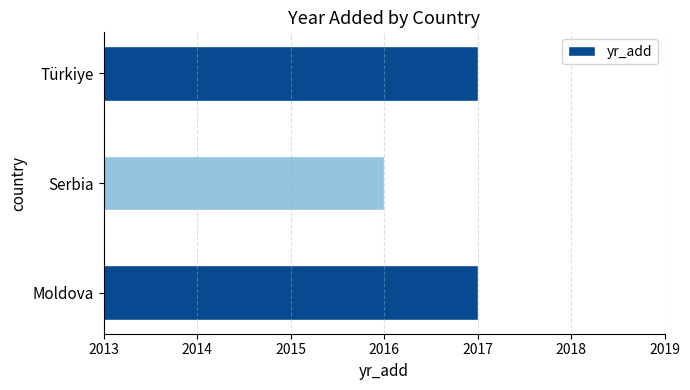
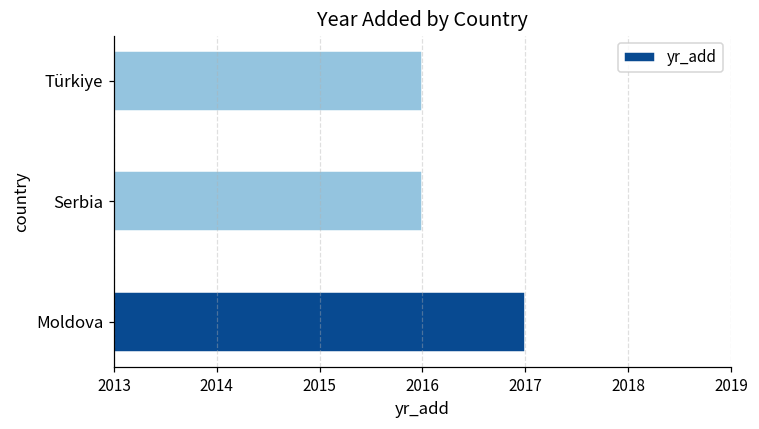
Türkiye: 2017 -> 2016
